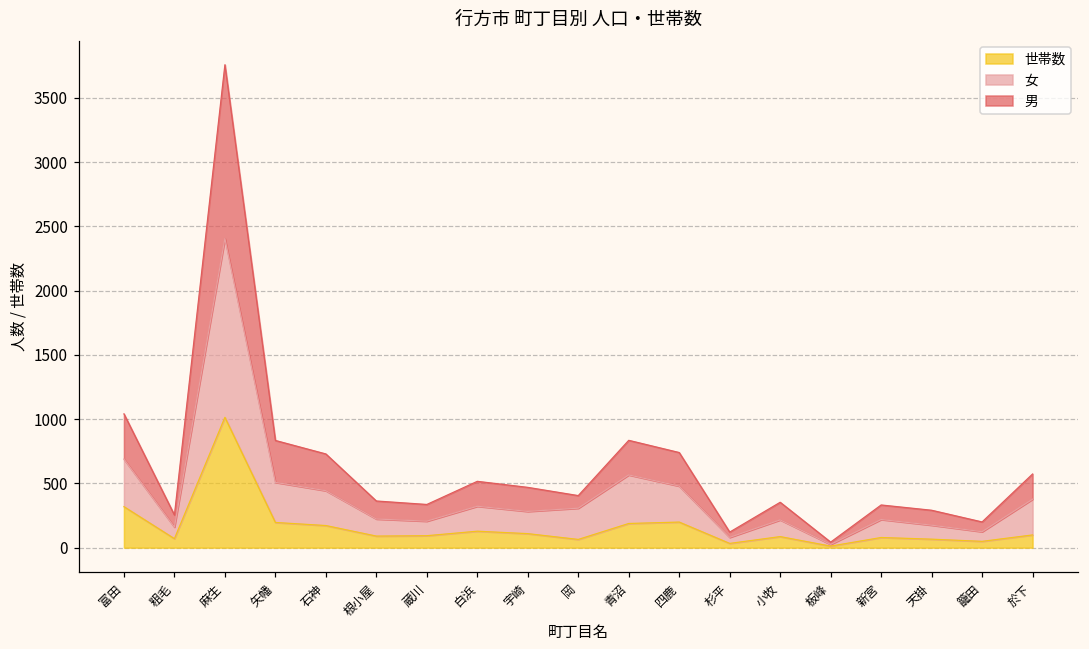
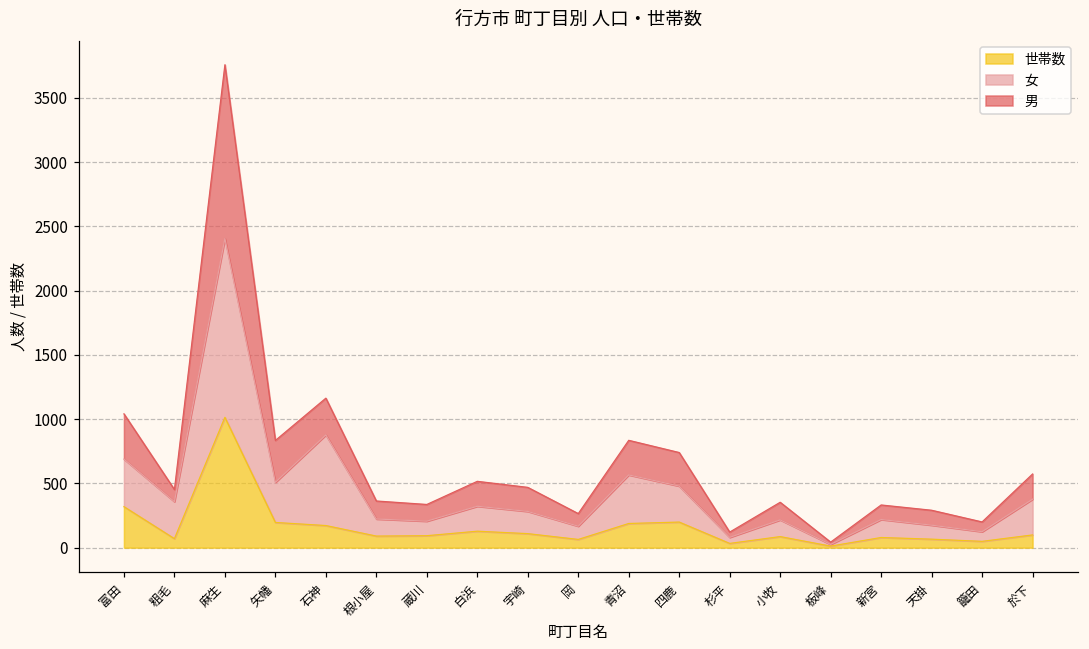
女, 粗毛: 90 -> 290
女, 石神: 270 -> 710
女, 岡: 240 -> 100
